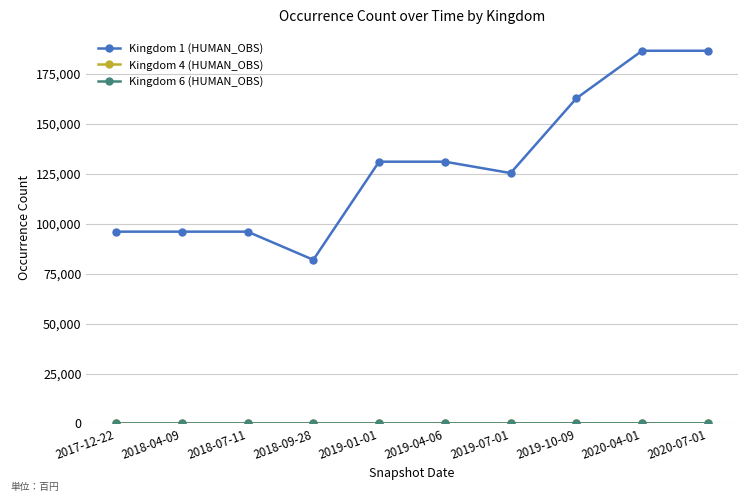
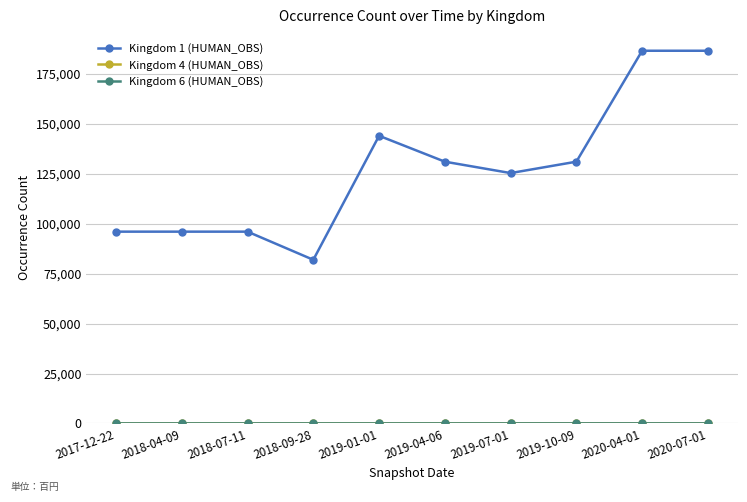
Kingdom 1 (HUMAN_OBS), 2019-01-01: 131,000 -> 144,000
Kingdom 1 (HUMAN_OBS), 2019-10-09: 163,000 -> 131,000
